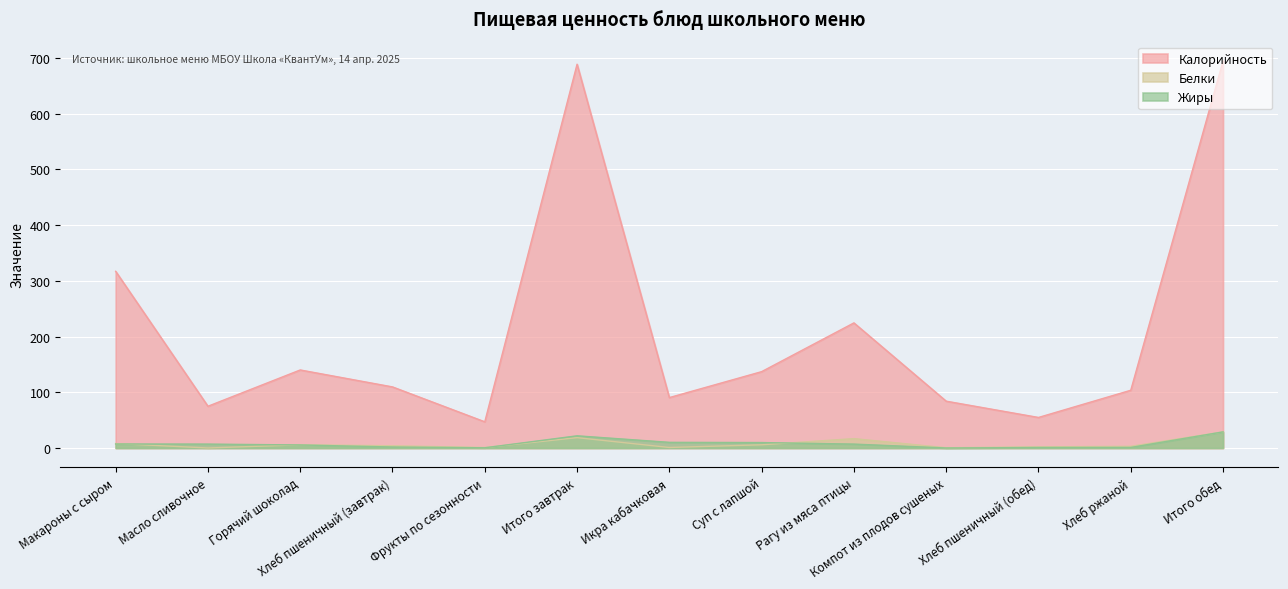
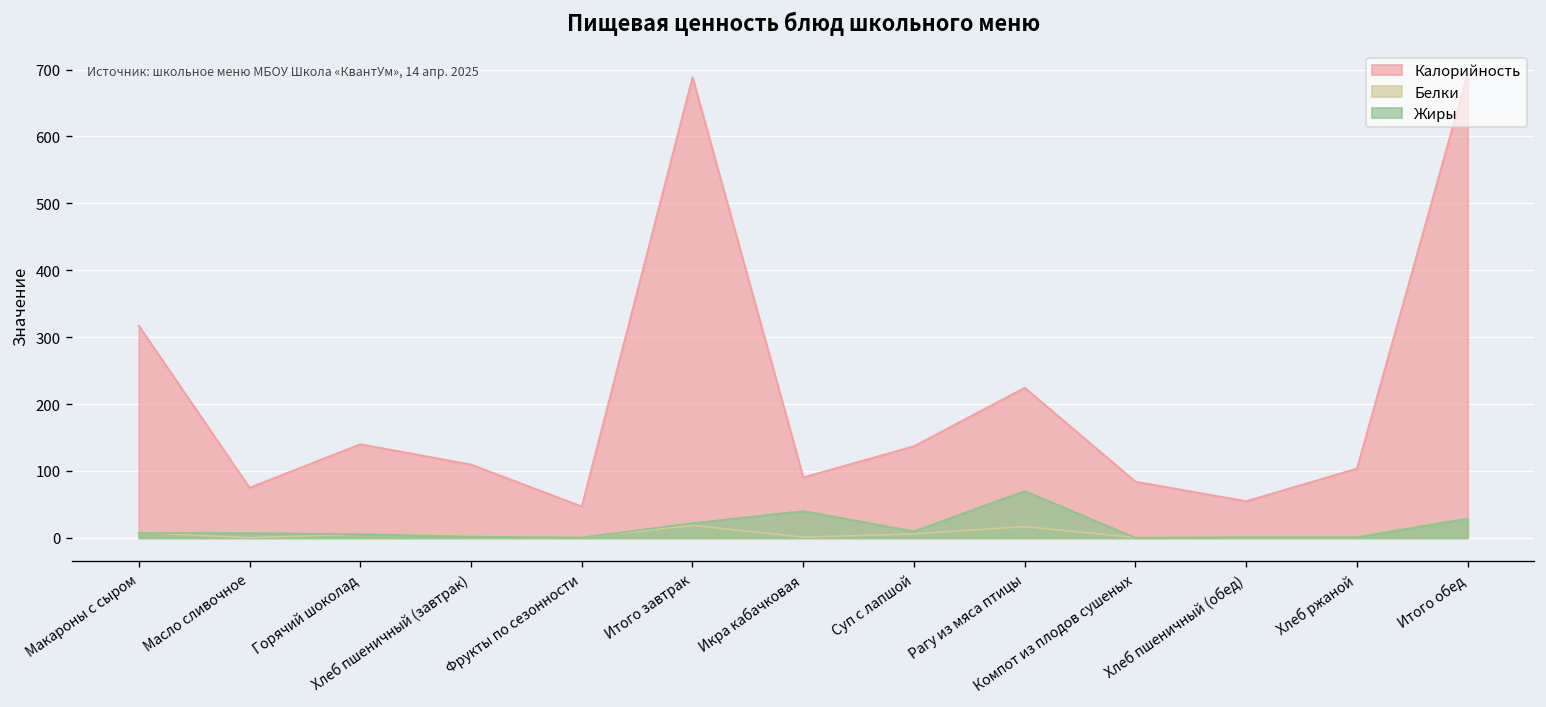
Жиры, Икра кабачковая: 10 -> 40
Жиры, Рагу из мяса птицы: 10 -> 70
